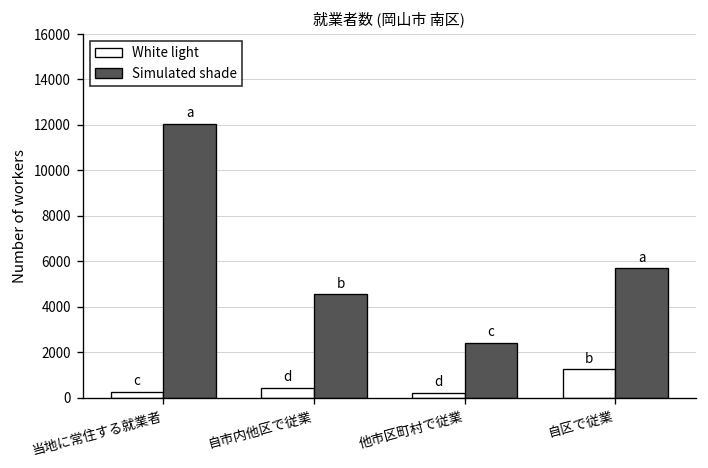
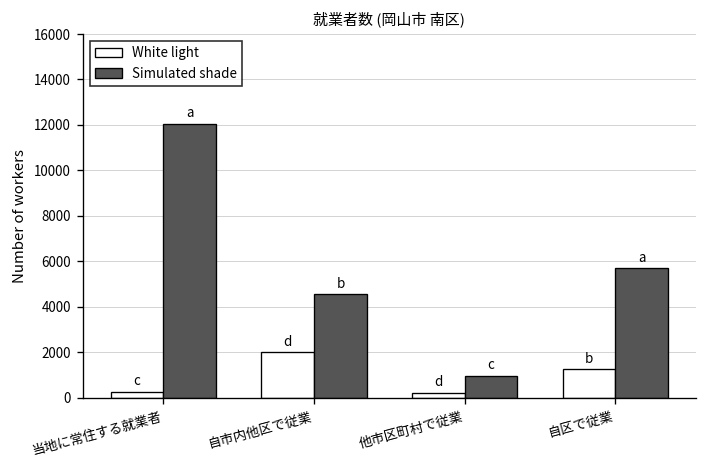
White light, 自市内他区で従業: 400 -> 2000
Simulated shade, 他市区町村で従業: 2400 -> 1000
